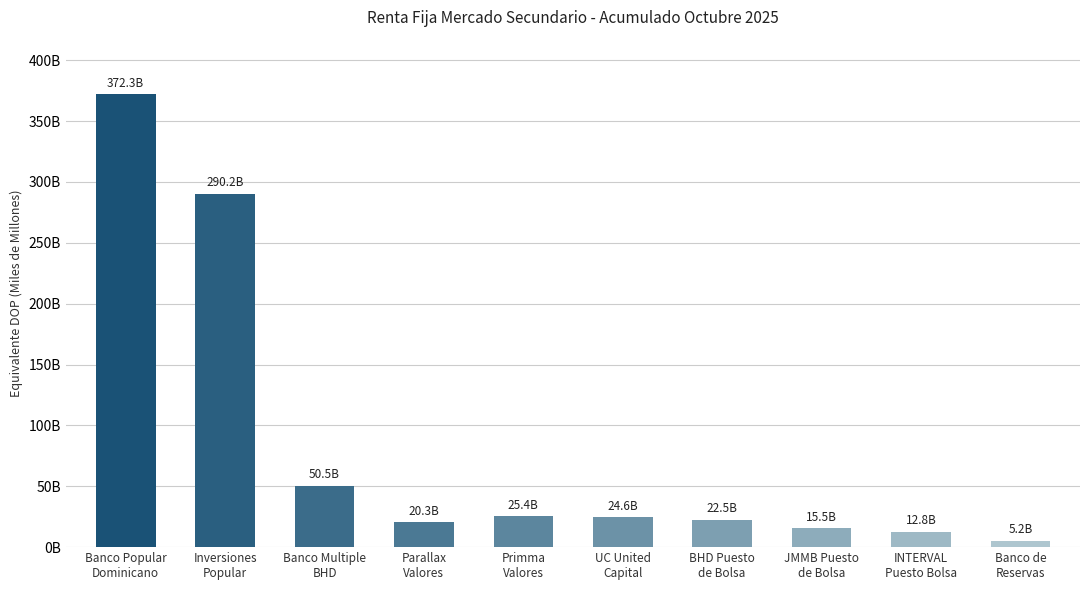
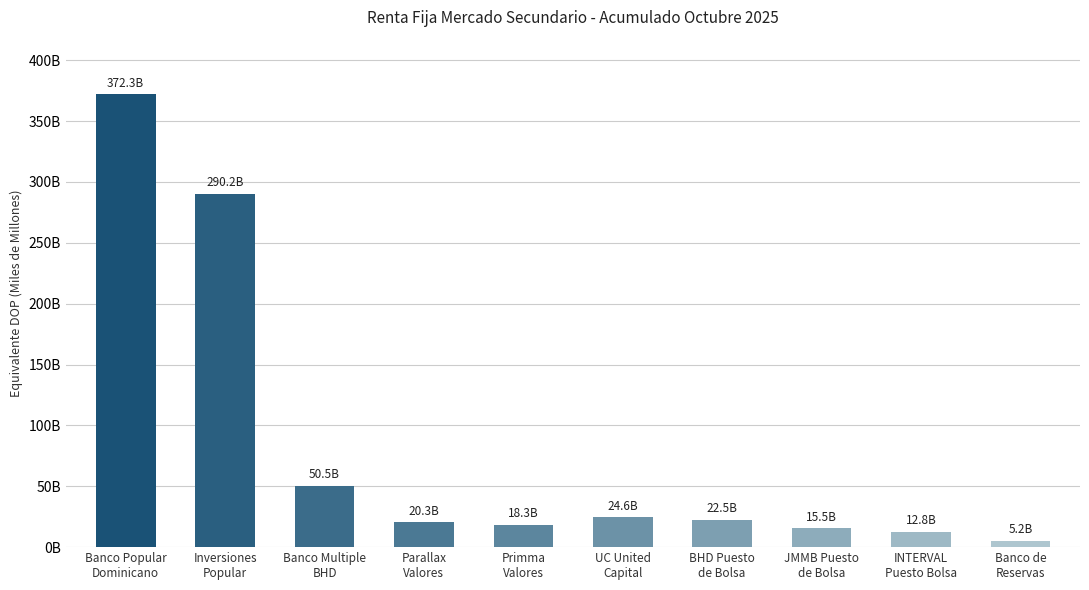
Primma Valores: 25.4B -> 18.3B
